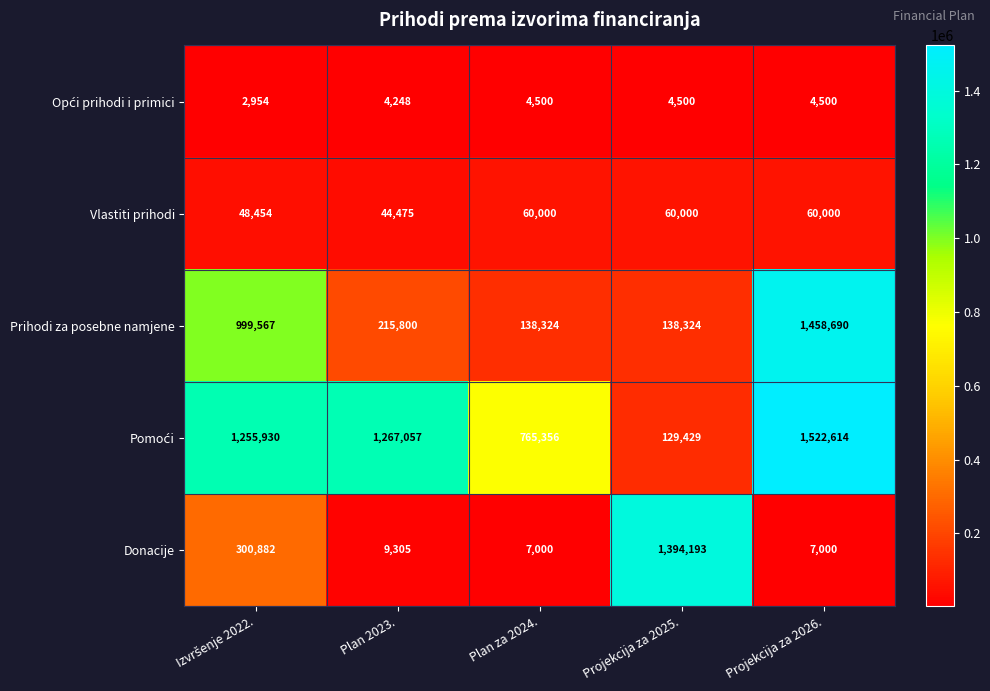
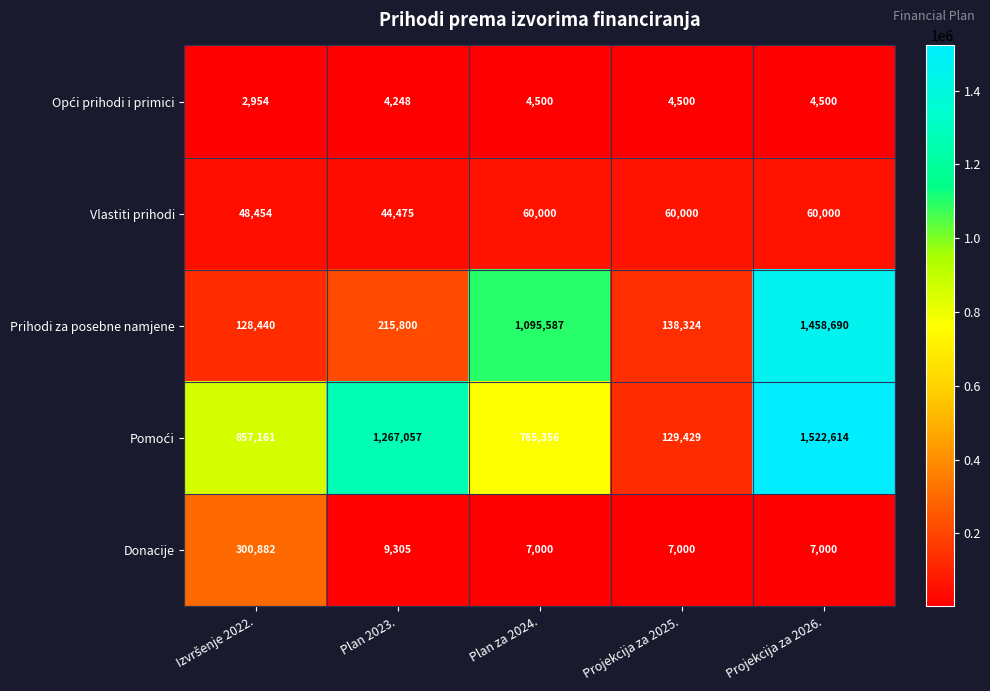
Prihodi za posebne namjene, Izvršenje 2022.: 999,567 -> 128,440
Prihodi za posebne namjene, Plan za 2024.: 138,324 -> 1,095,587
Pomoći, Izvršenje 2022.: 1,255,930 -> 857,161
Donacije, Projekcija za 2025.: 1,394,193 -> 7,000
